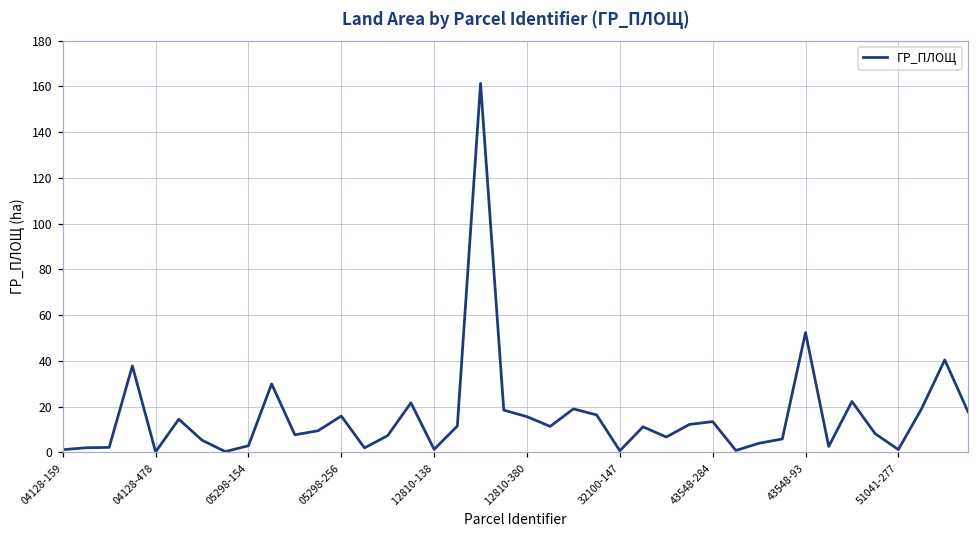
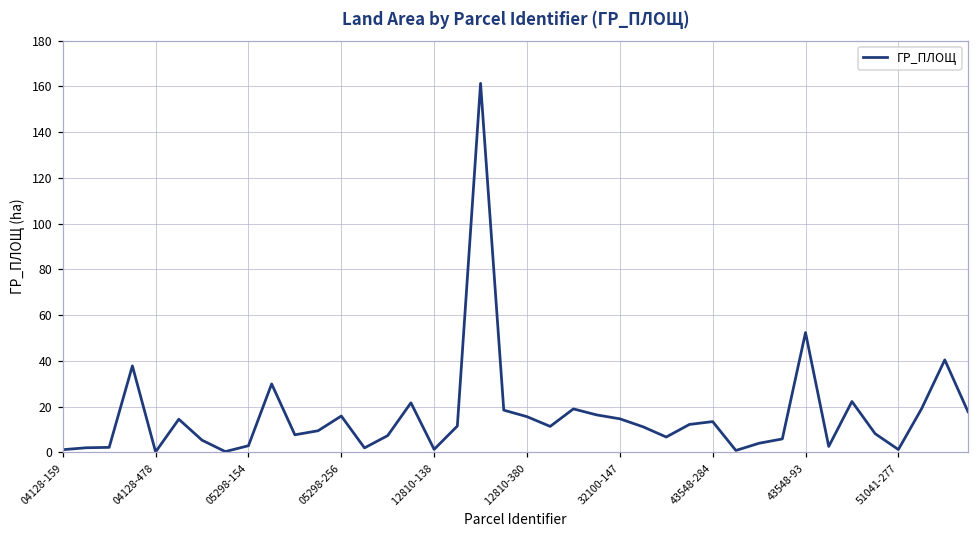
32100-147: 1 -> 15
